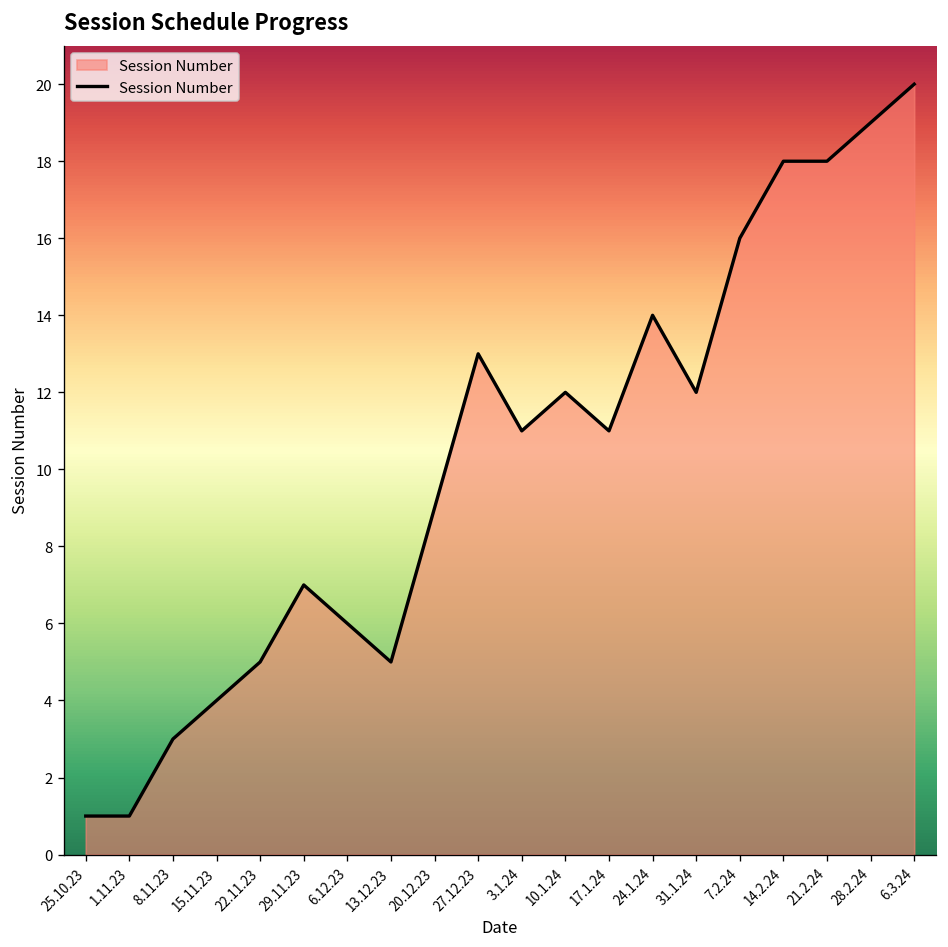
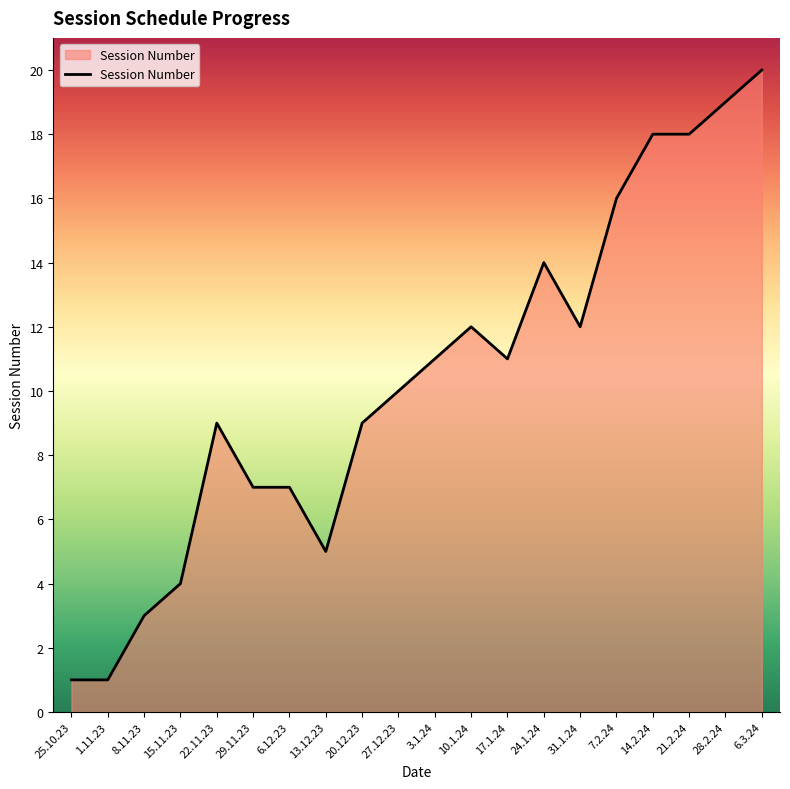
22.11.23: 5 -> 9
6.12.23: 6 -> 7
27.12.23: 13 -> 10
